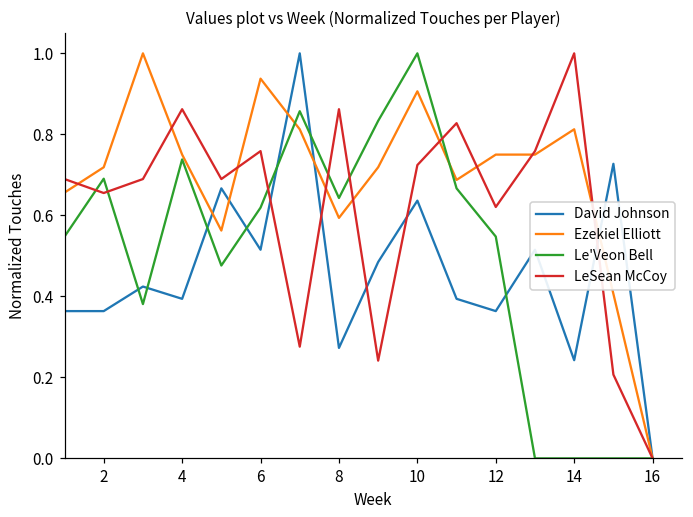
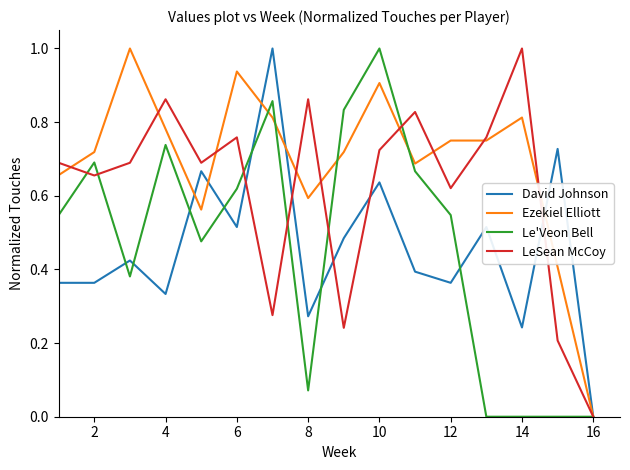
David Johnson, 4: 0.39 -> 0.33
Ezekiel Elliott, 4: 0.75 -> 0.78
Le'Veon Bell, 8: 0.64 -> 0.07
